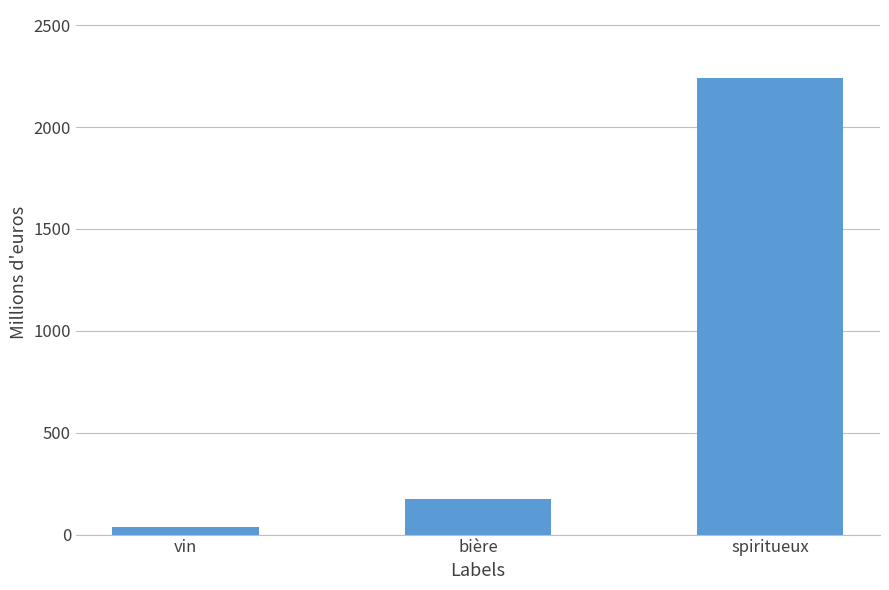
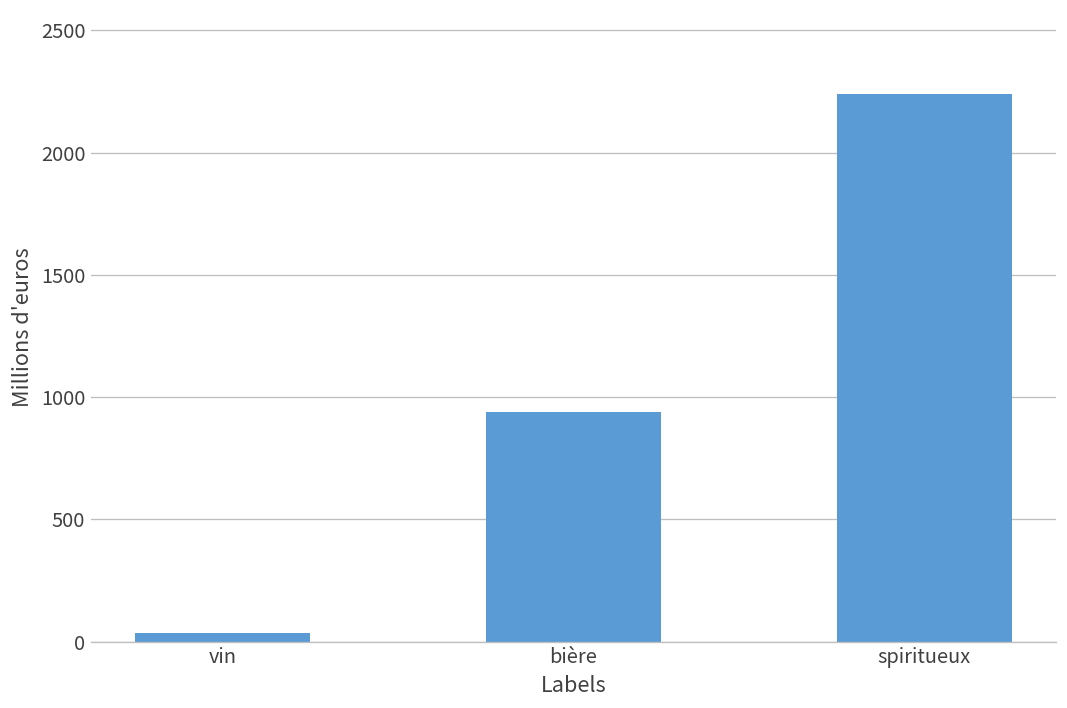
bière: 180 -> 940
